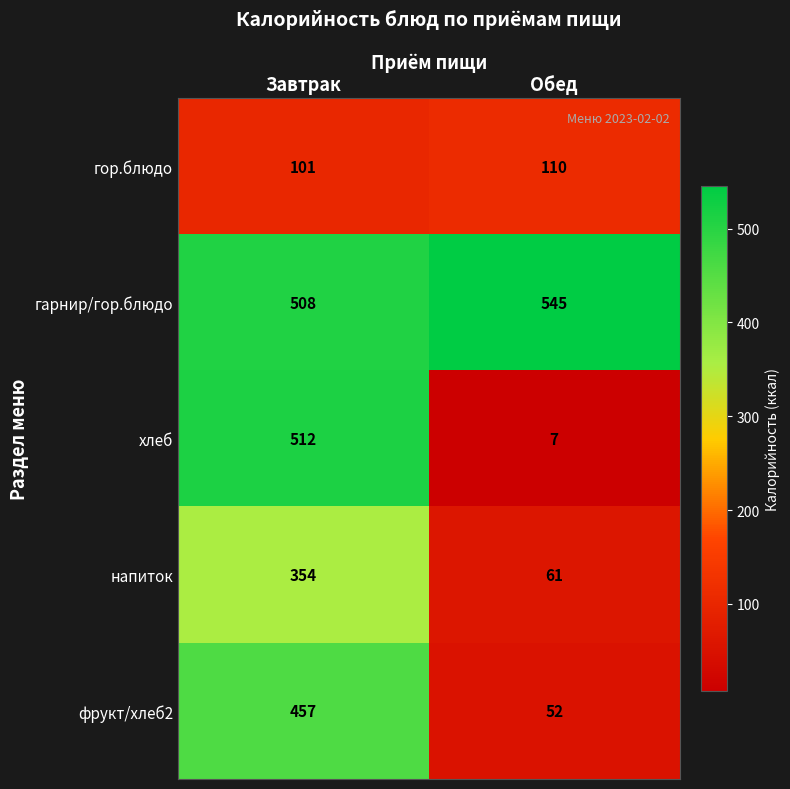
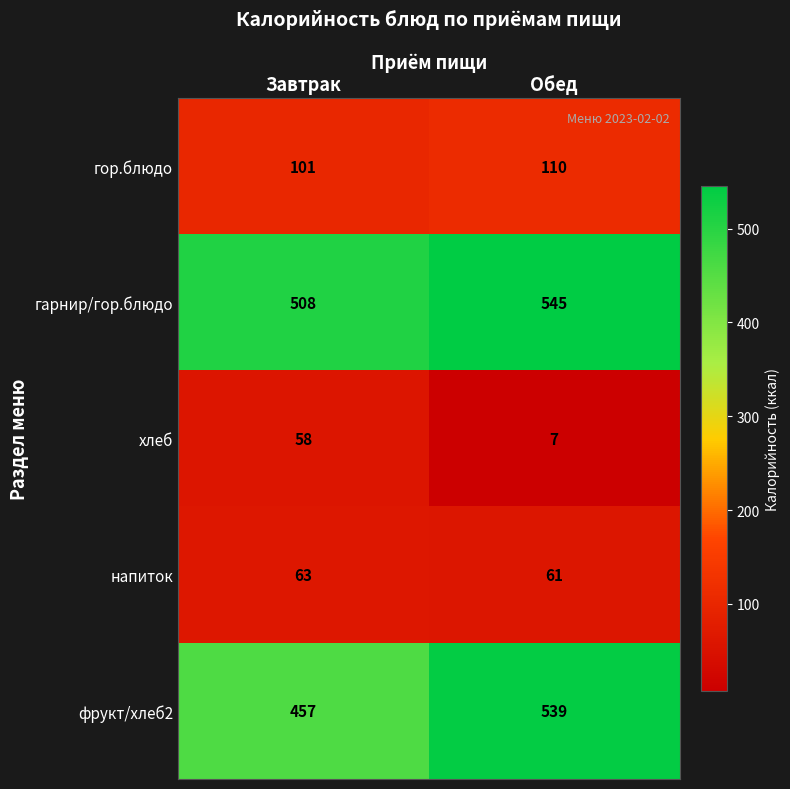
хлеб, Завтрак: 512 -> 58
напиток, Завтрак: 354 -> 63
фрукт/хлеб2, Обед: 52 -> 539
